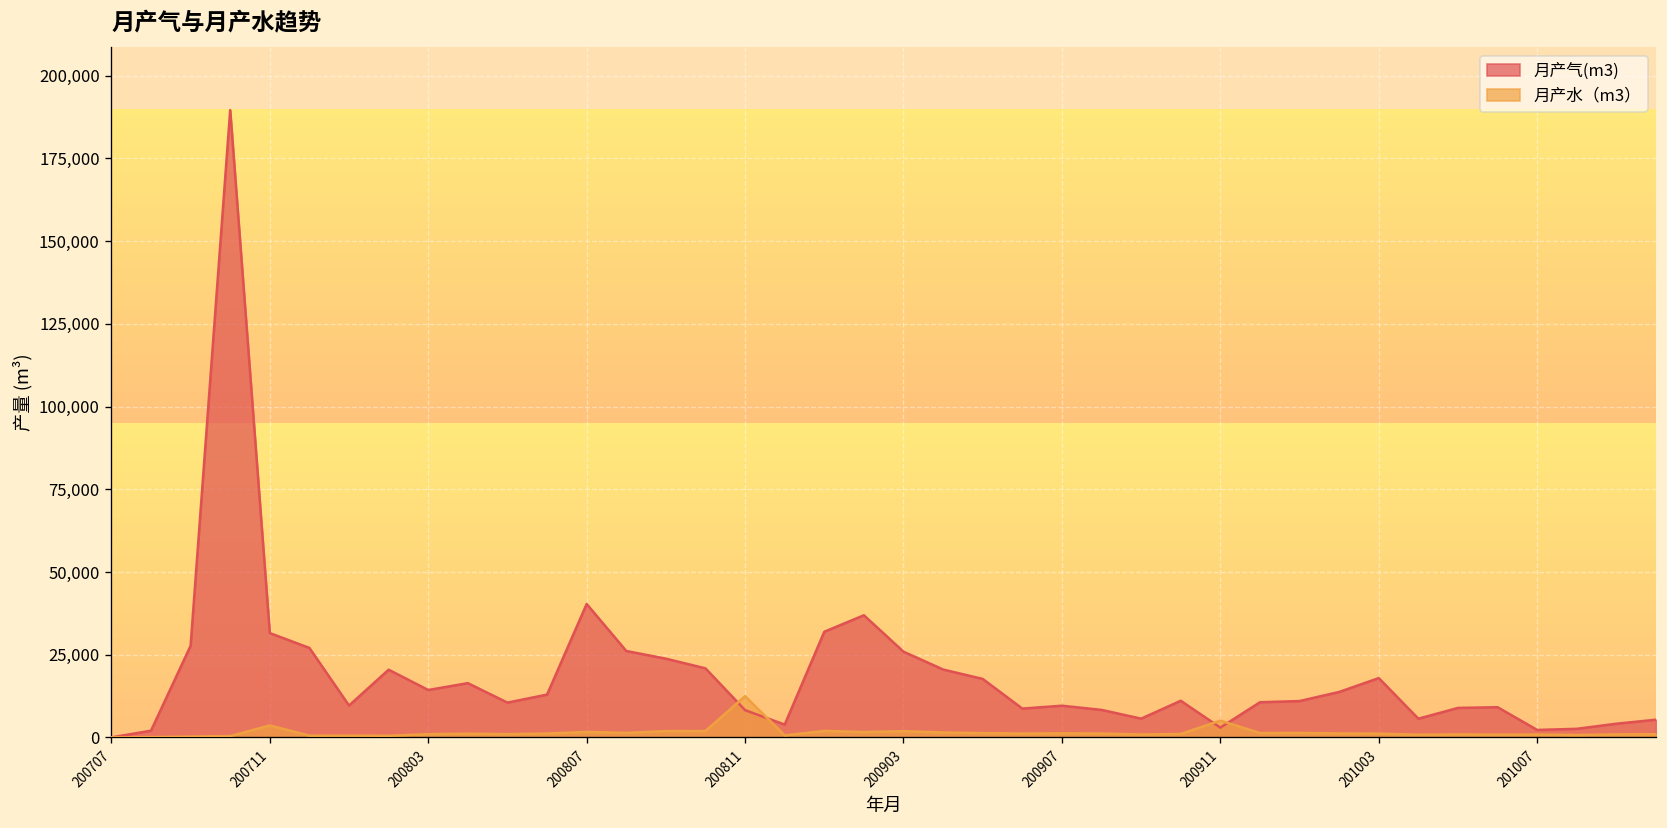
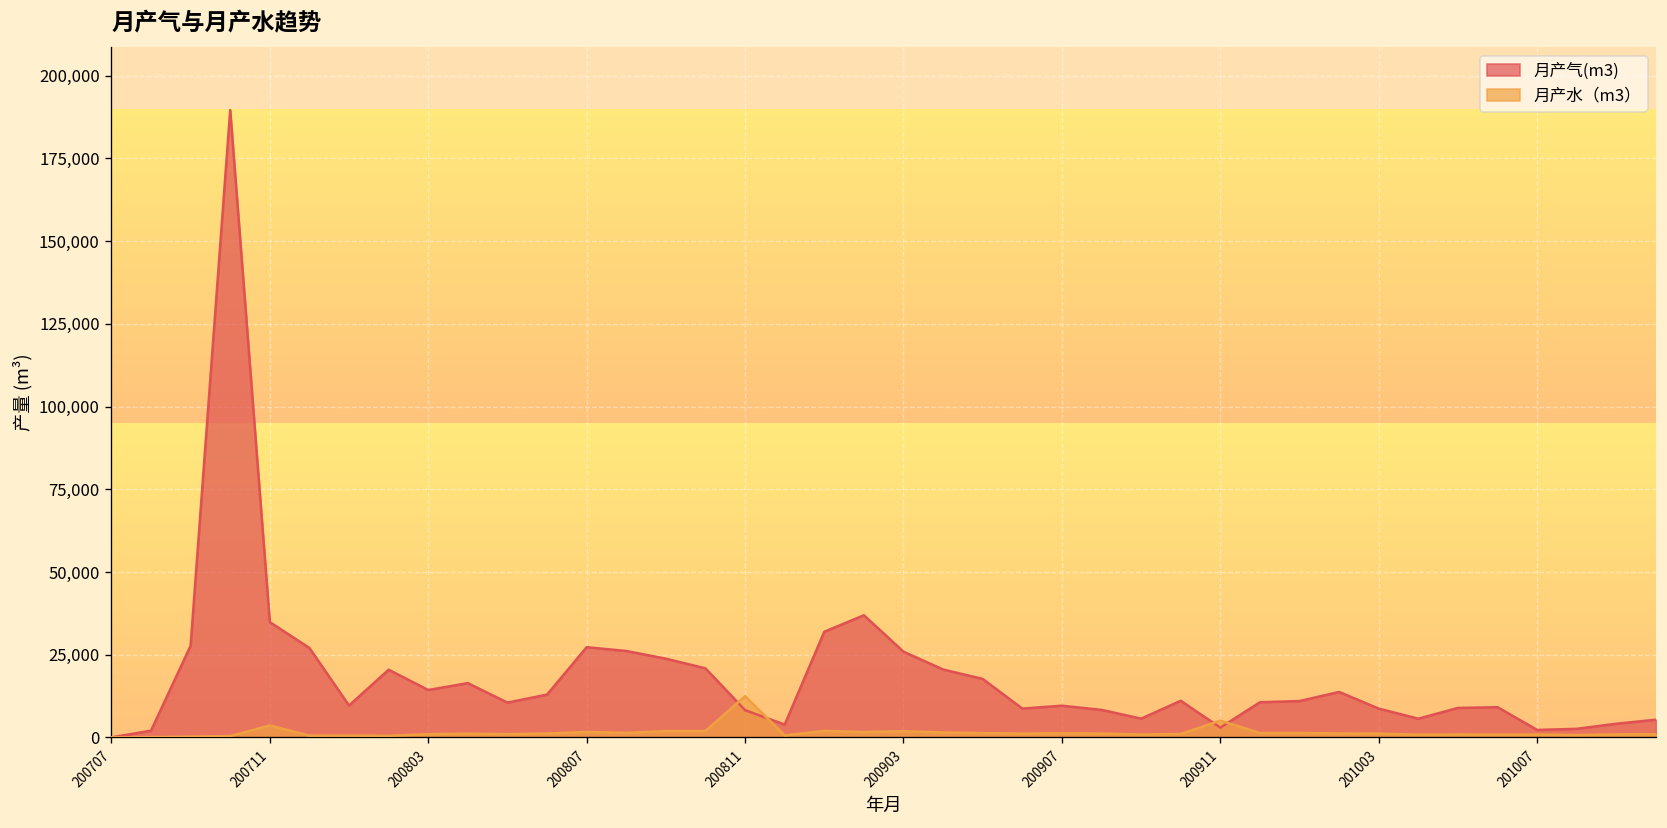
月产气(m3), 200711: 32,000 -> 35,000
月产气(m3), 200807: 40,000 -> 27,000
月产气(m3), 201003: 18,000 -> 9,000
